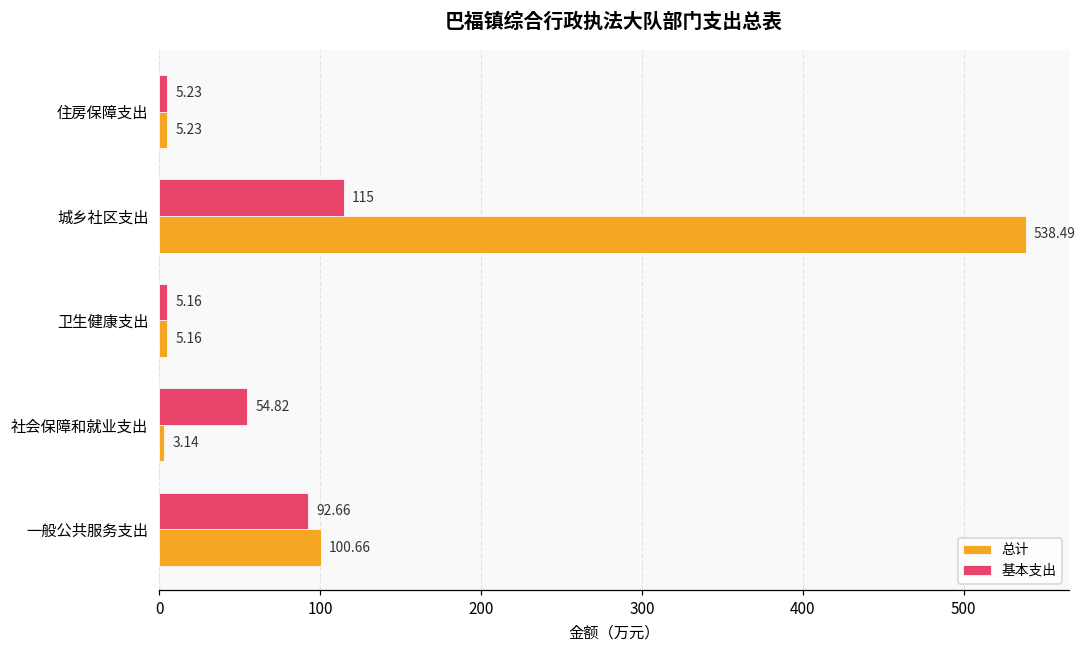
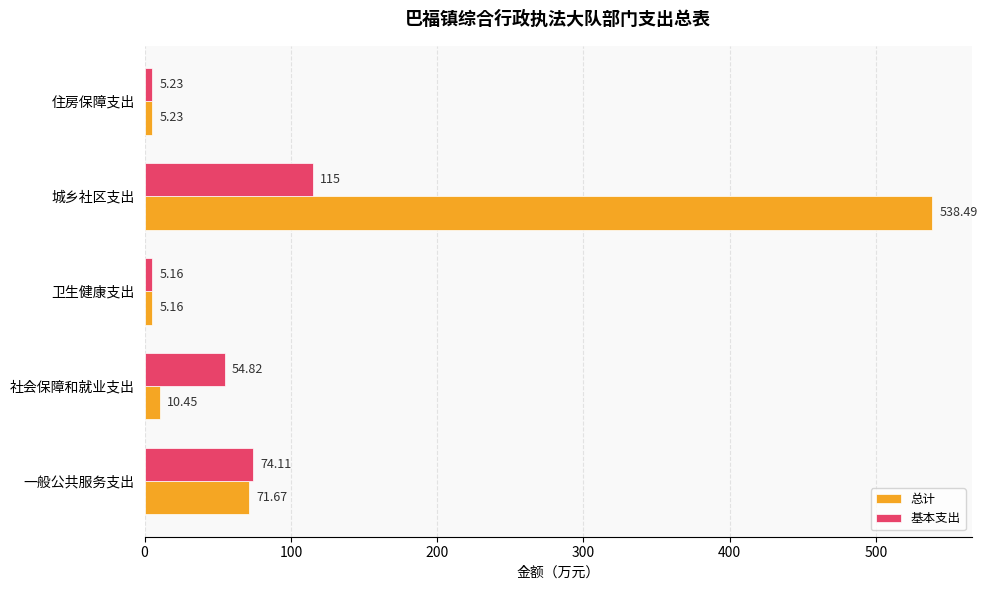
总计, 社会保障和就业支出: 3.14 -> 10.45
基本支出, 一般公共服务支出: 92.66 -> 74.11
总计, 一般公共服务支出: 100.66 -> 71.67
